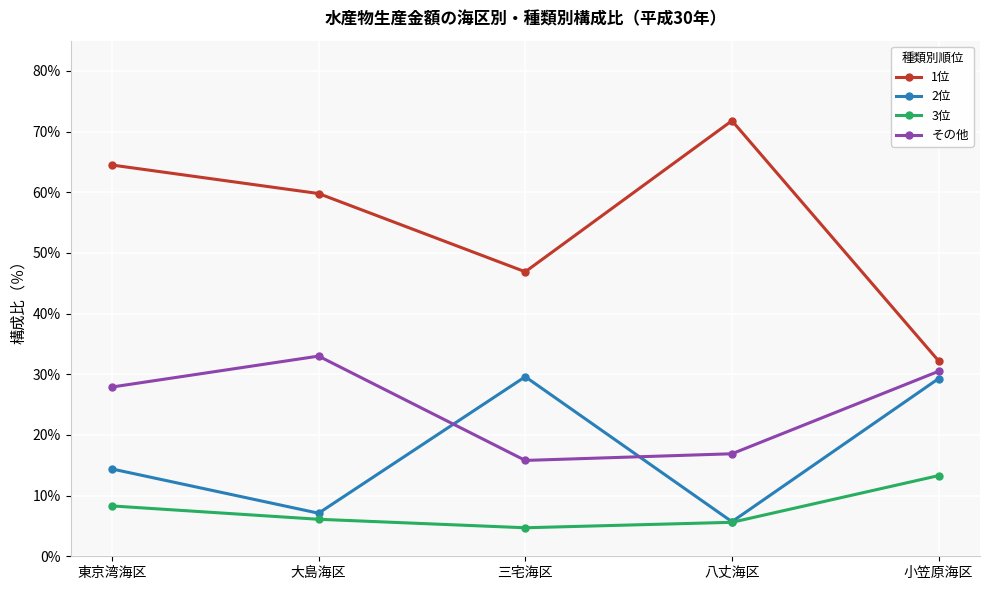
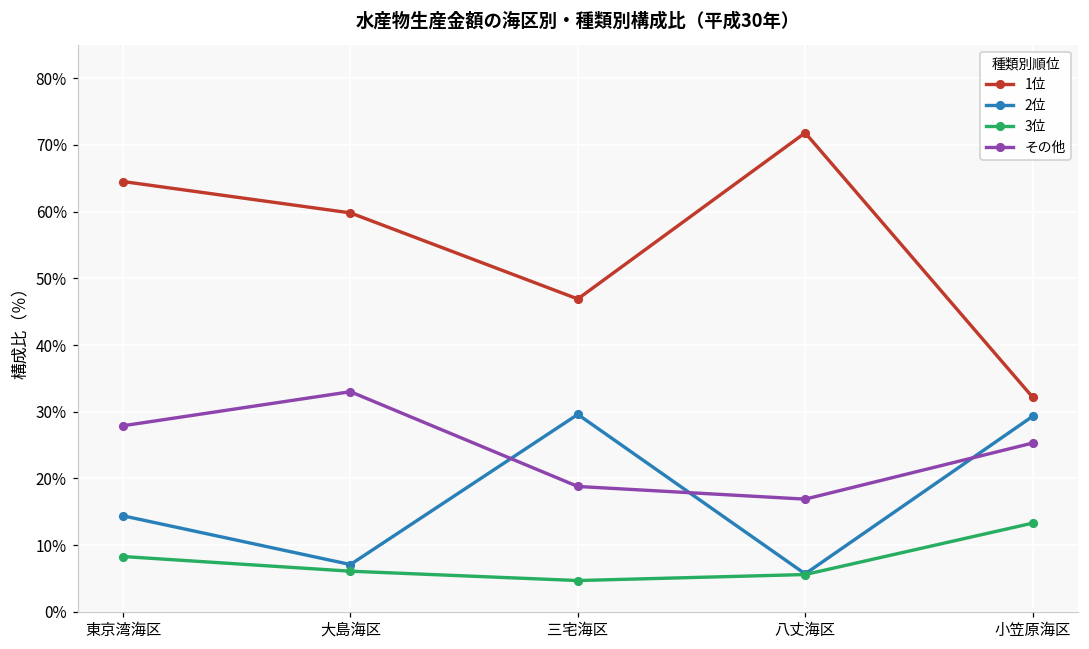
その他, 三宅海区: 16% -> 19%
その他, 小笠原海区: 31% -> 25%
